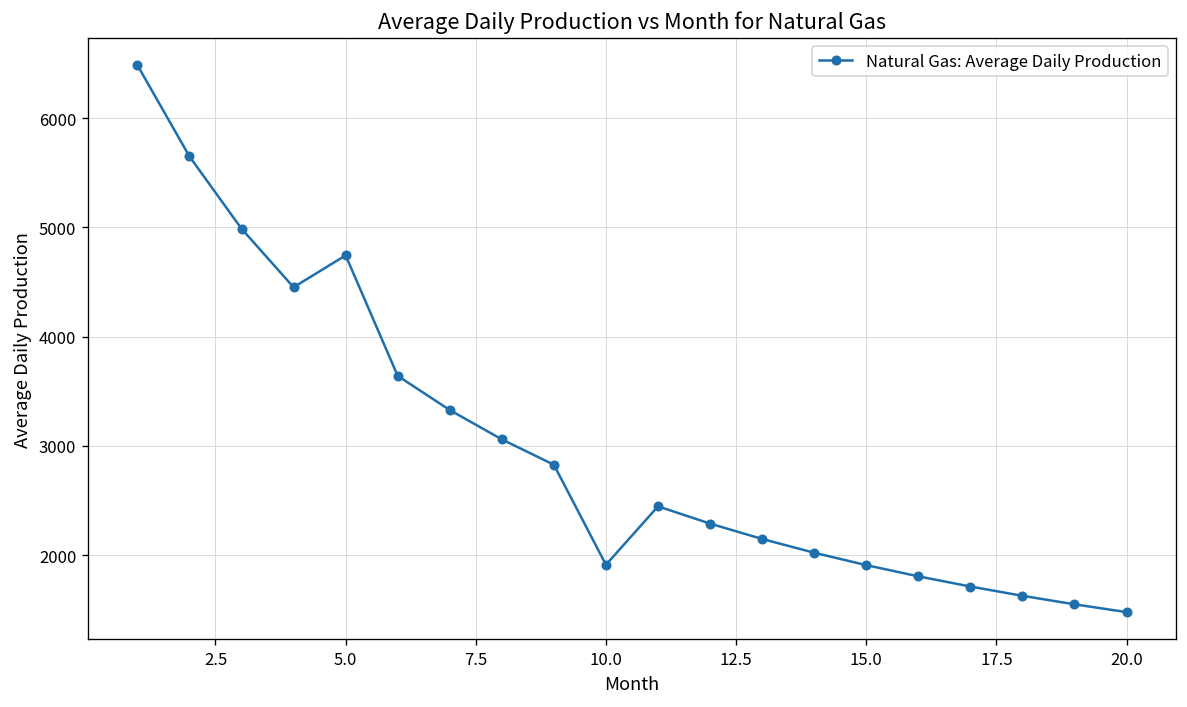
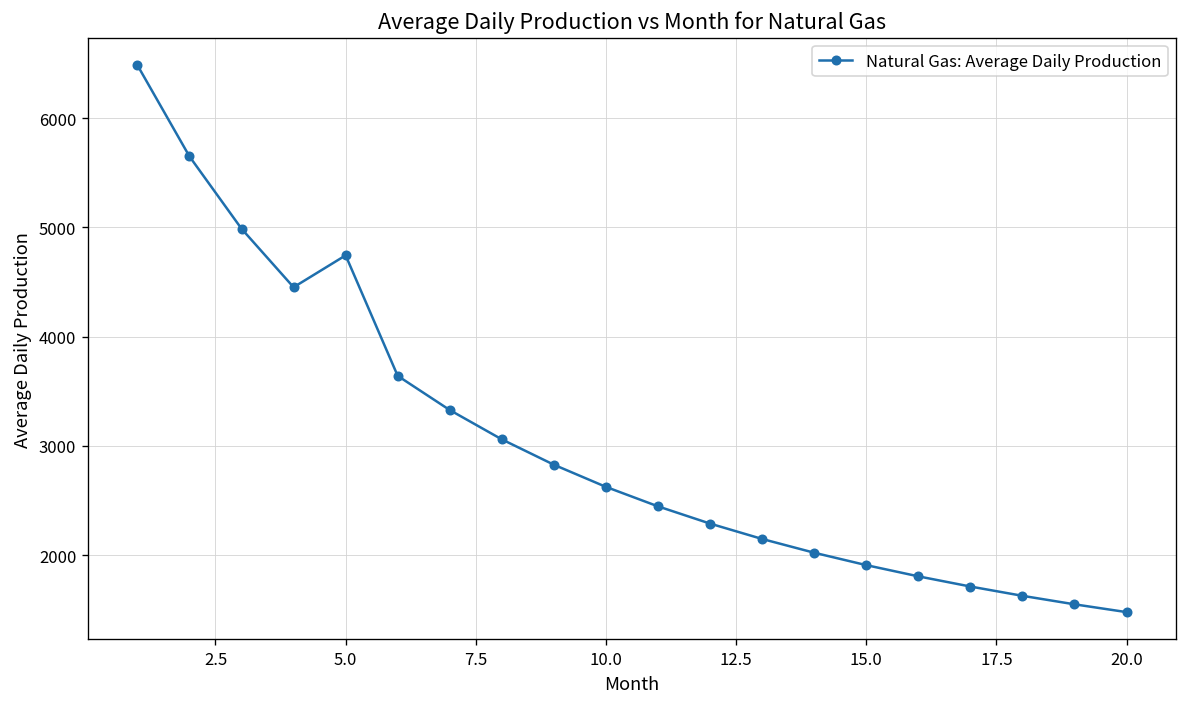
10.0: 1900 -> 2600
